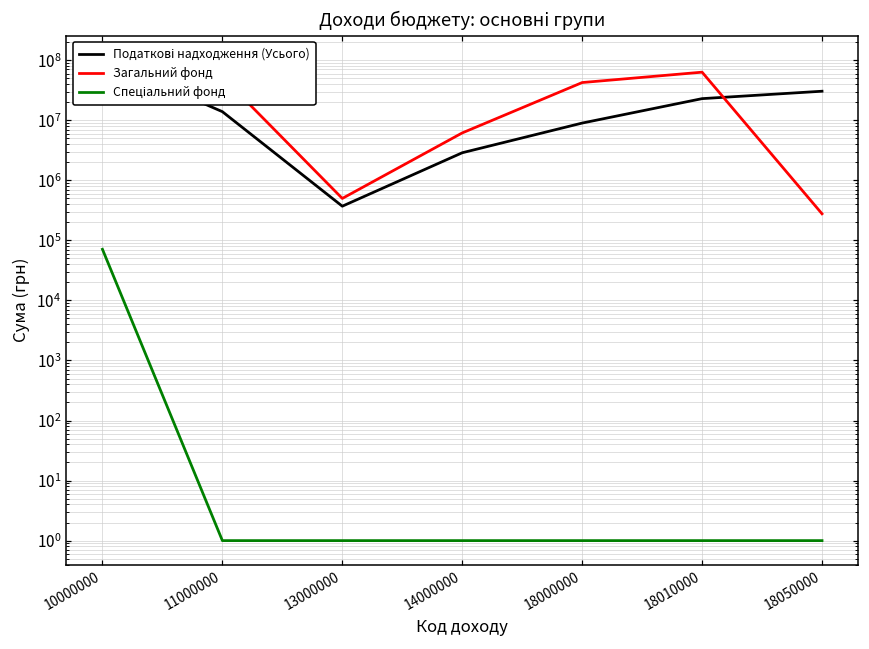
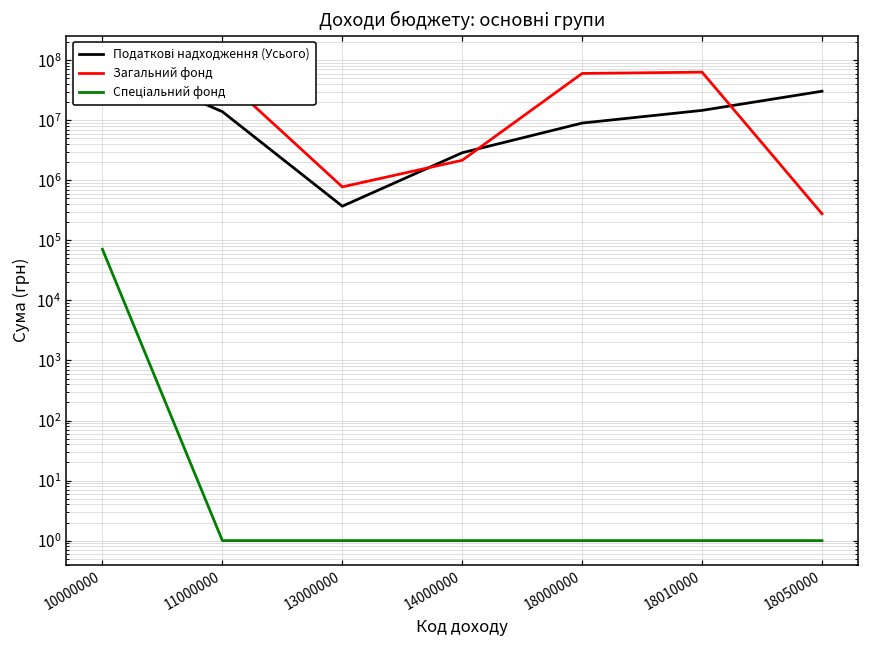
Загальний фонд, 13000000: 500000 -> 800000
Загальний фонд, 14000000: 6000000 -> 2200000
Загальний фонд, 18000000: 40000000 -> 60000000
Податкові надходження (Усього), 18010000: 23000000 -> 15000000
